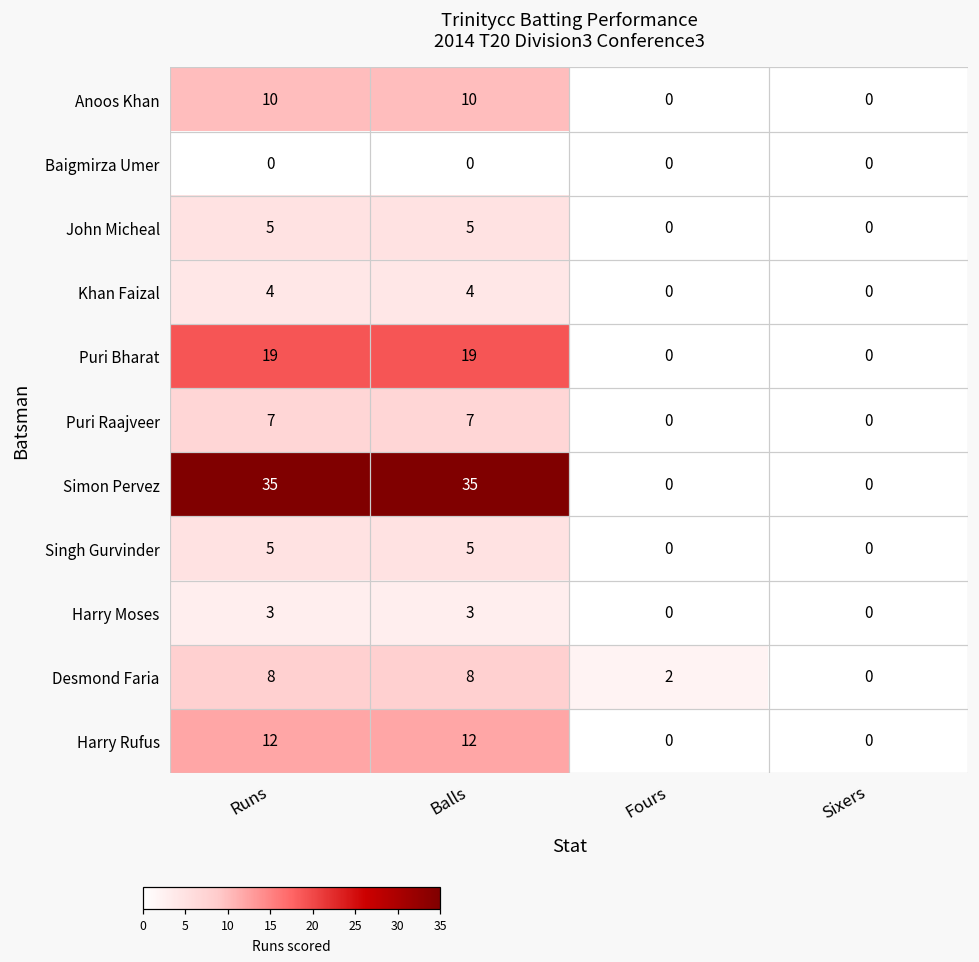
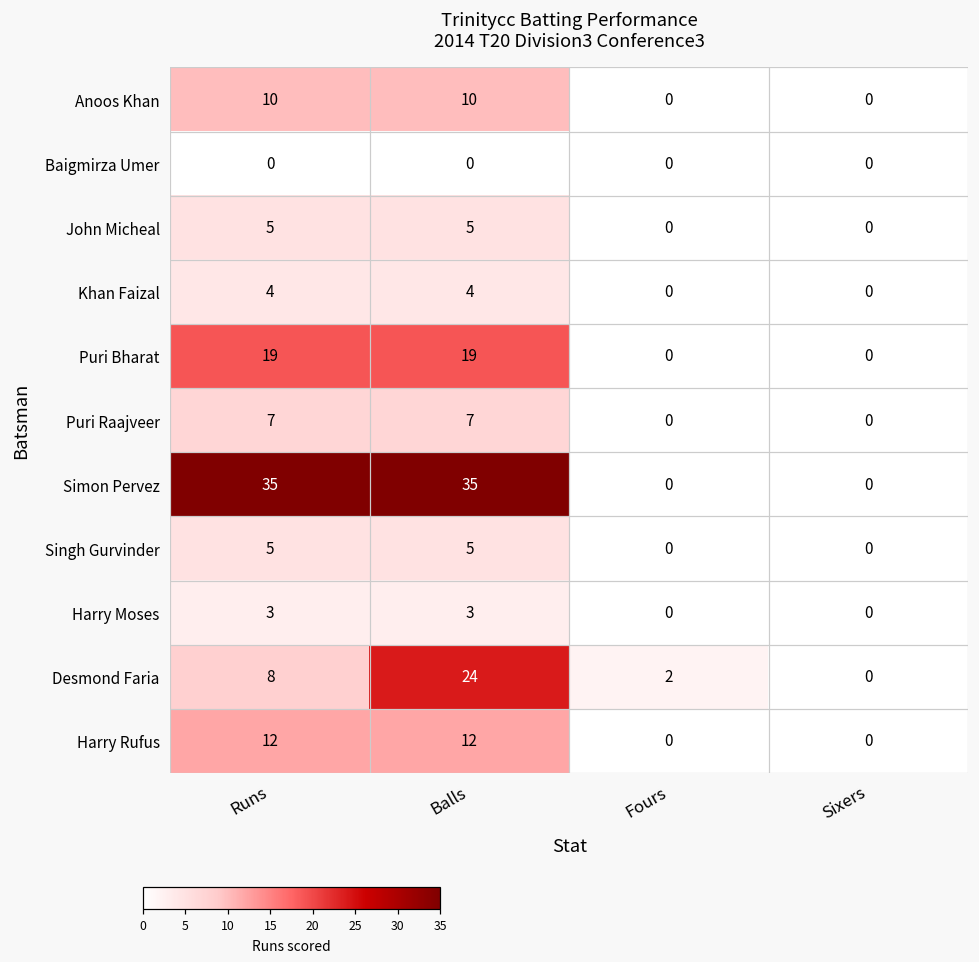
Desmond Faria, Balls: 8 -> 24
